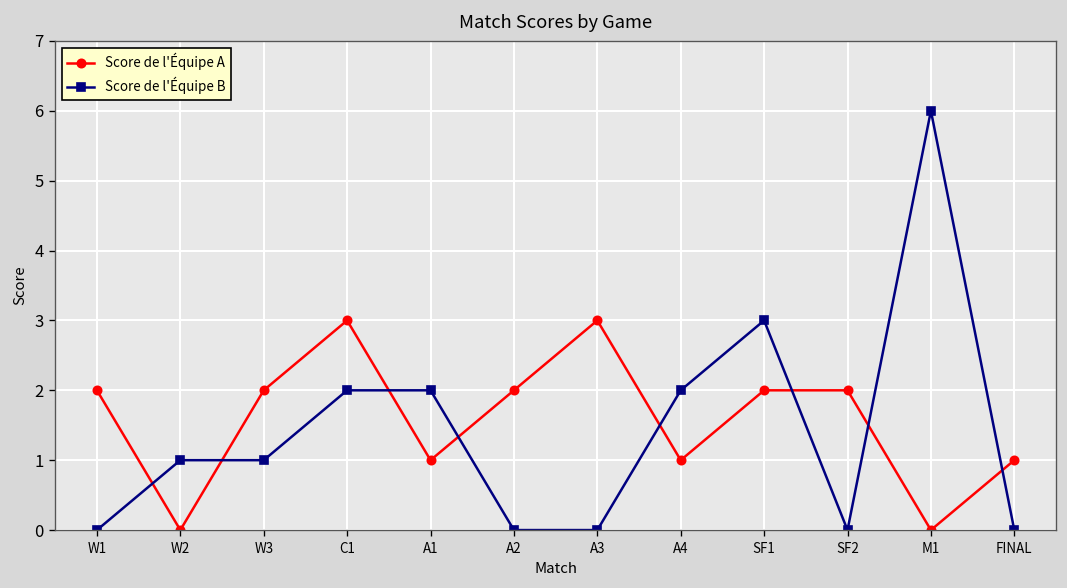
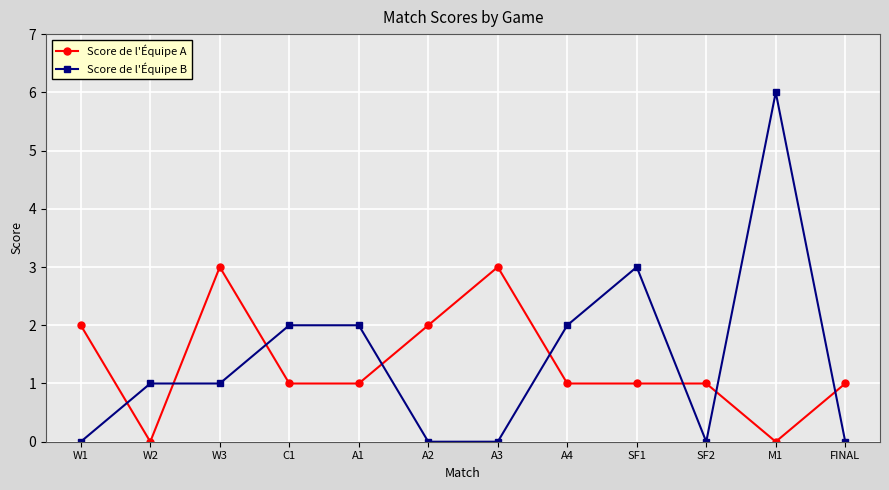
Score de l'Équipe A, W3: 2 -> 3
Score de l'Équipe A, C1: 3 -> 1
Score de l'Équipe A, SF1: 2 -> 1
Score de l'Équipe A, SF2: 2 -> 1
